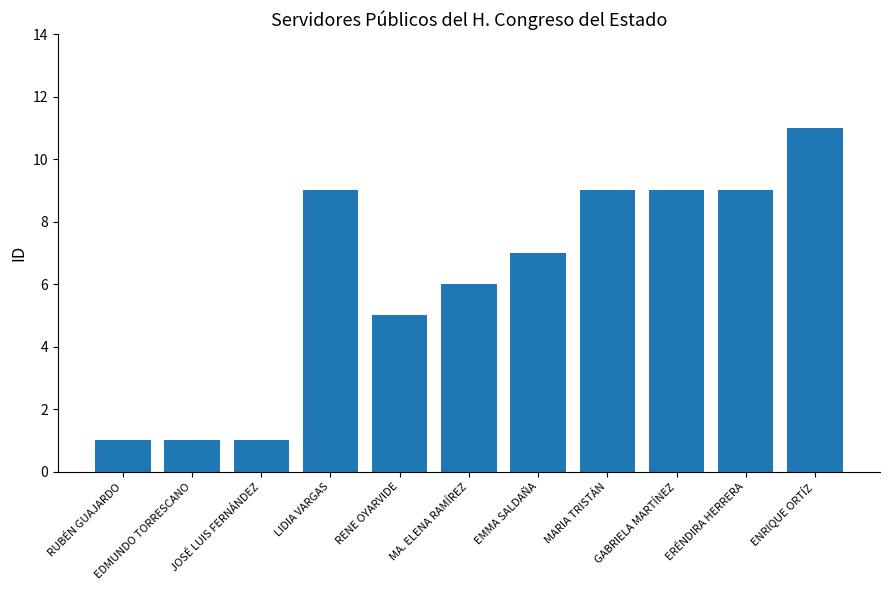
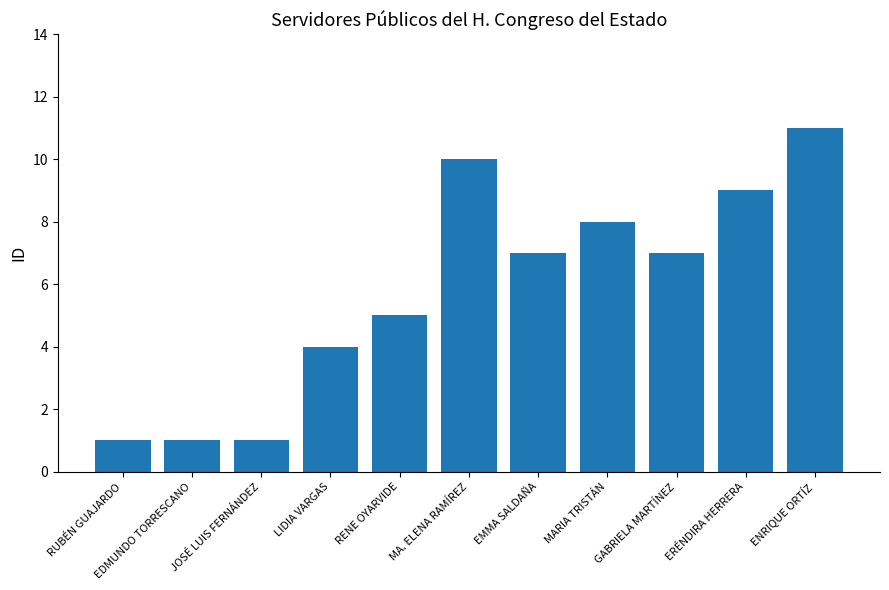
LIDIA VARGAS: 9 -> 4
MA. ELENA RAMÍREZ: 6 -> 10
MARIA TRISTÁN: 9 -> 8
GABRIELA MARTÍNEZ: 9 -> 7
